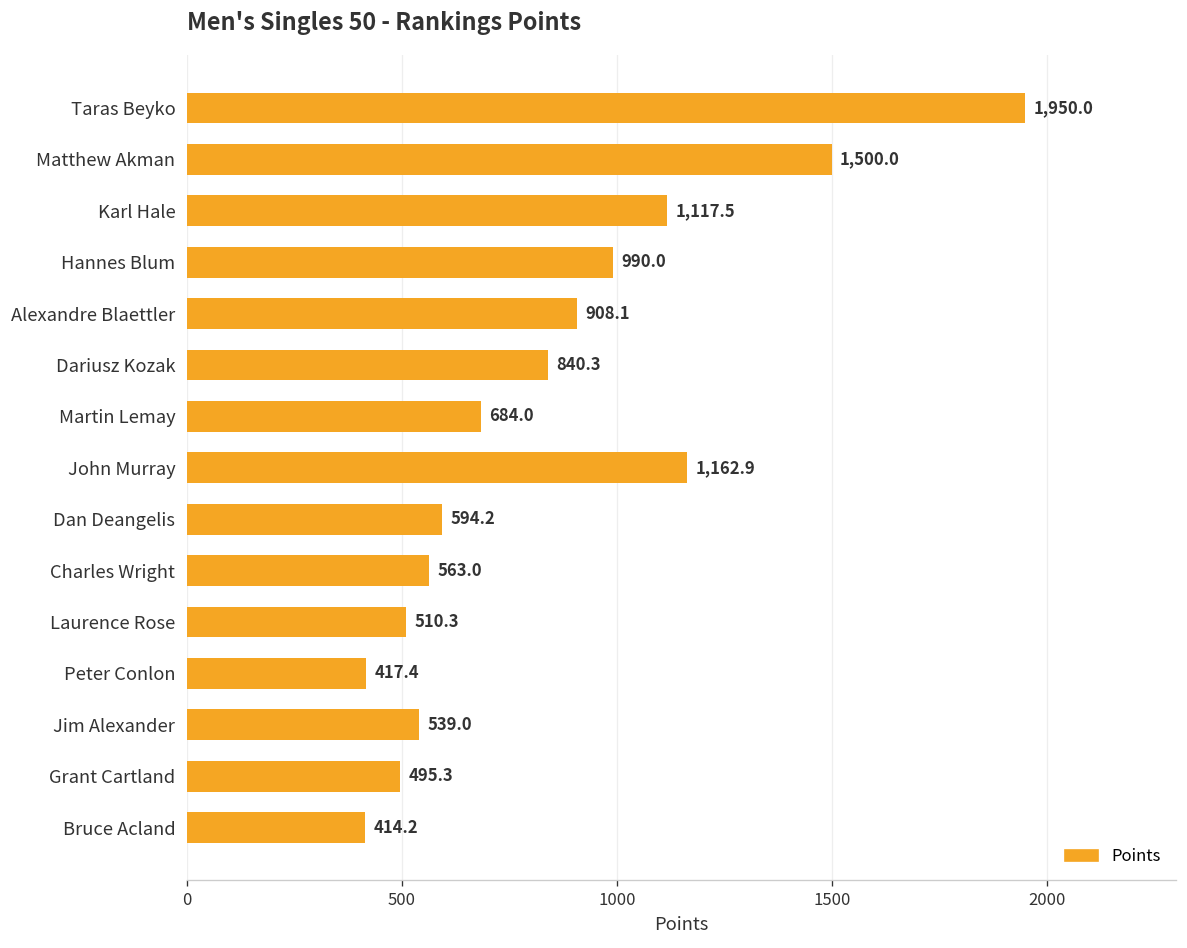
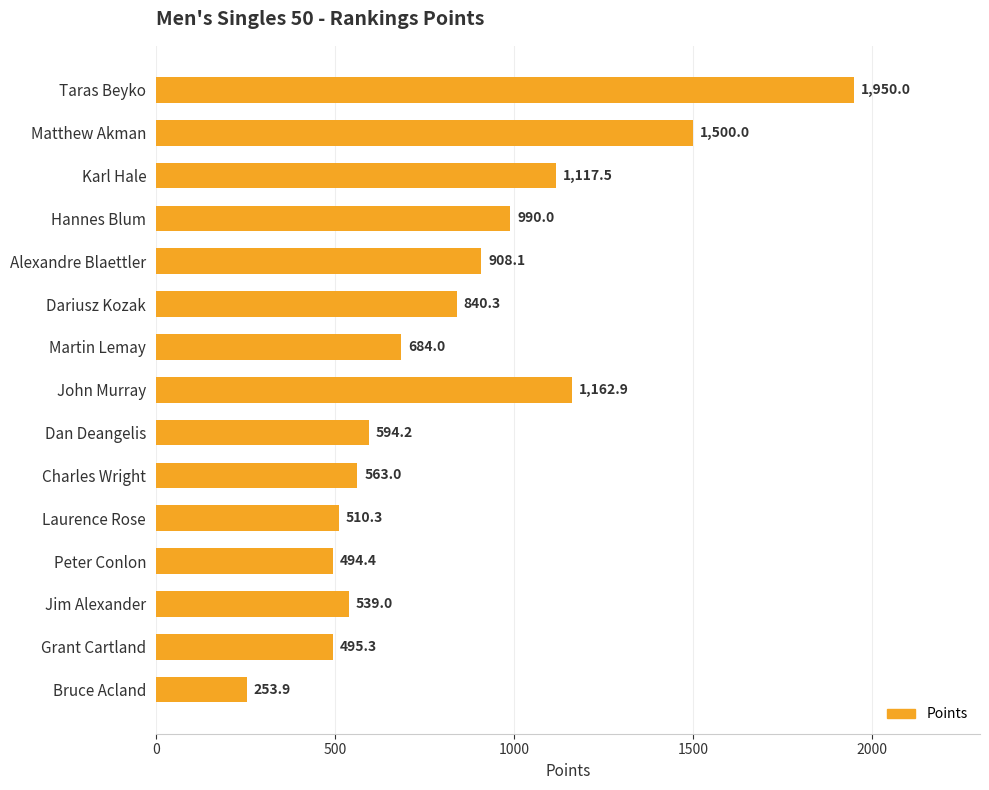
Peter Conlon: 417.4 -> 494.4
Bruce Acland: 414.2 -> 253.9
